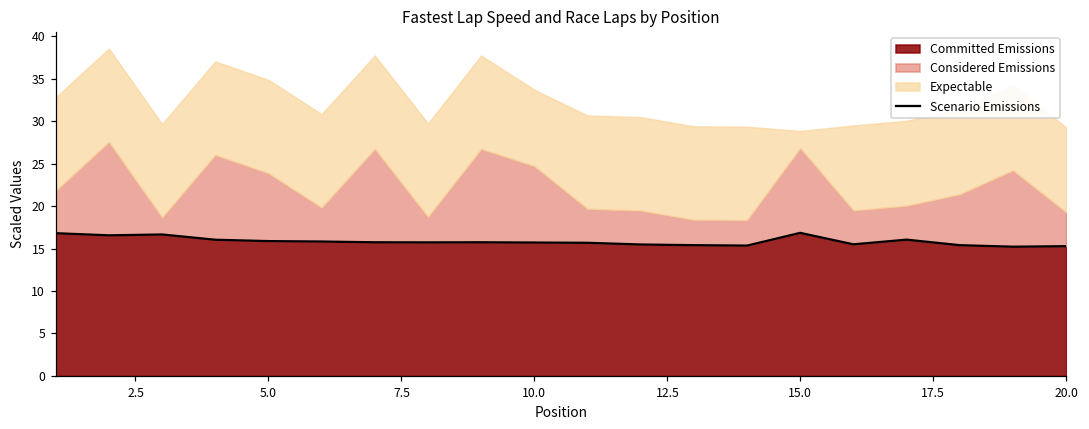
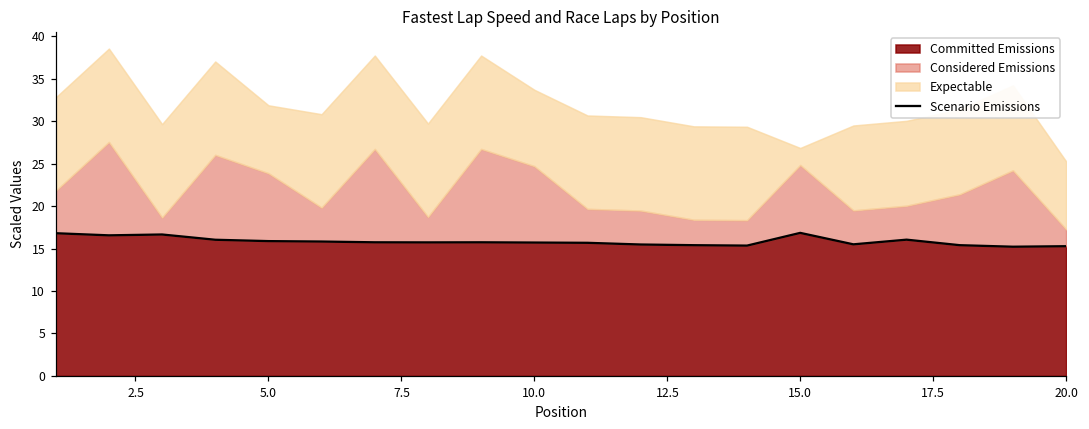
Expectable, 5.0: 11 -> 8
Considered Emissions, 15.0: 10 -> 8
Considered Emissions, 20.0: 4 -> 2
Expectable, 20.0: 10 -> 8
